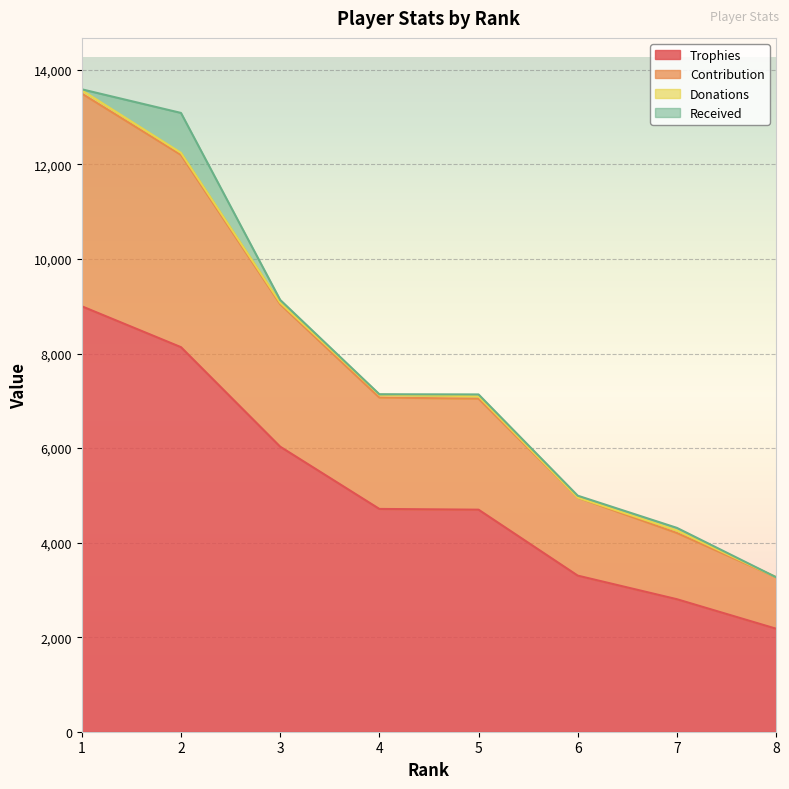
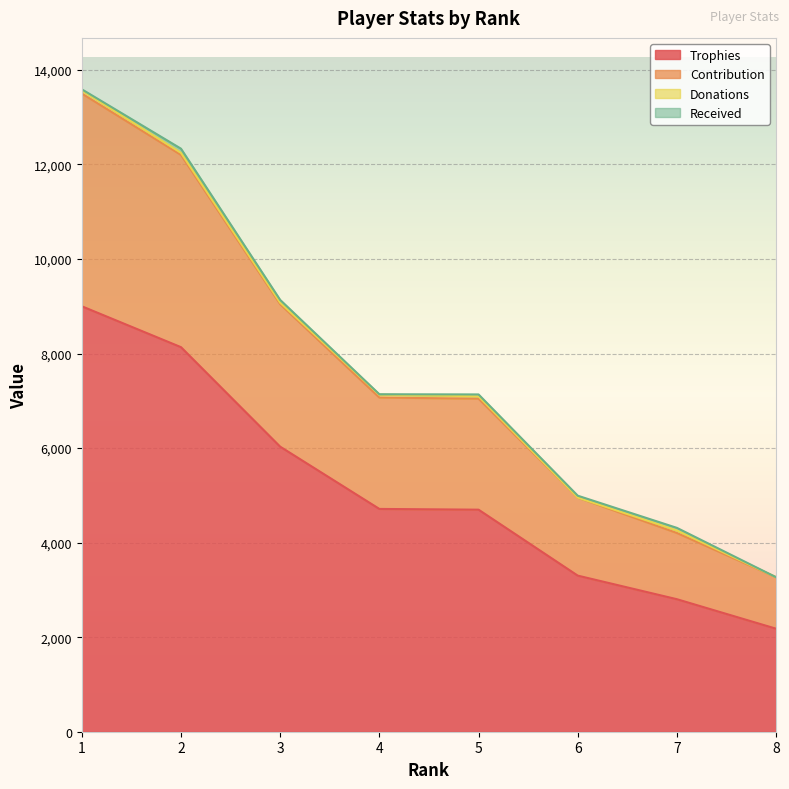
Received, 2: 800 -> 100
